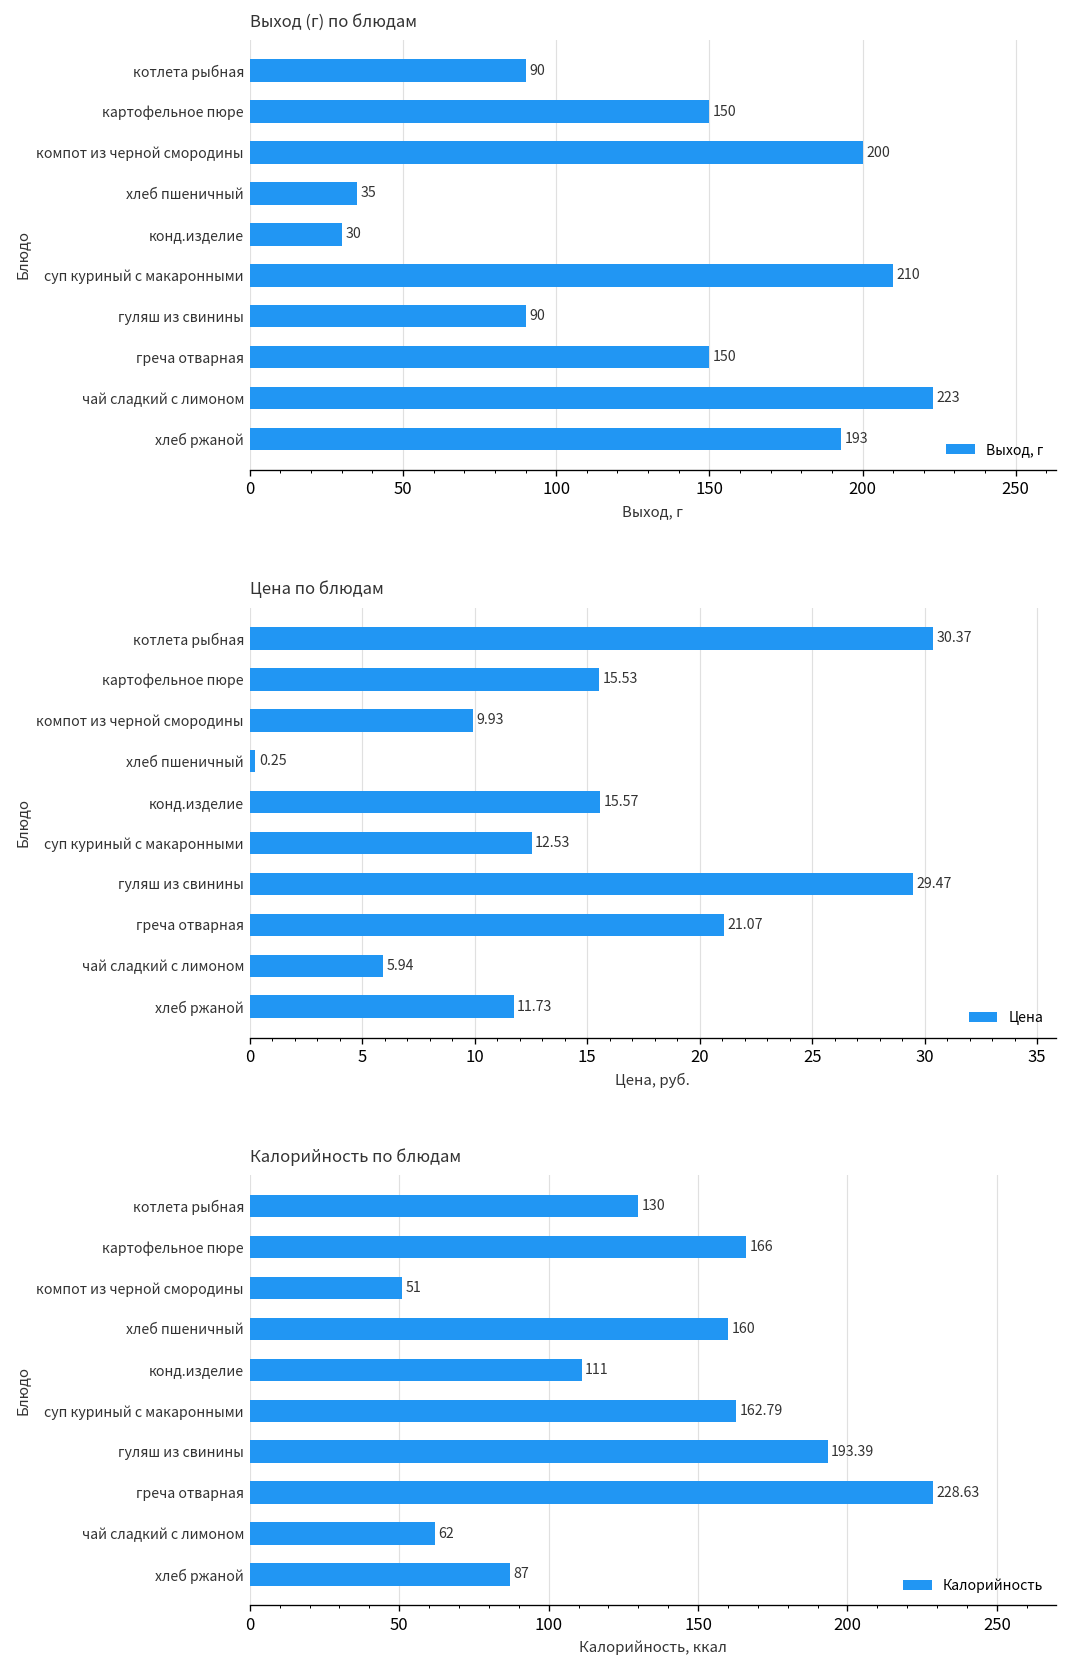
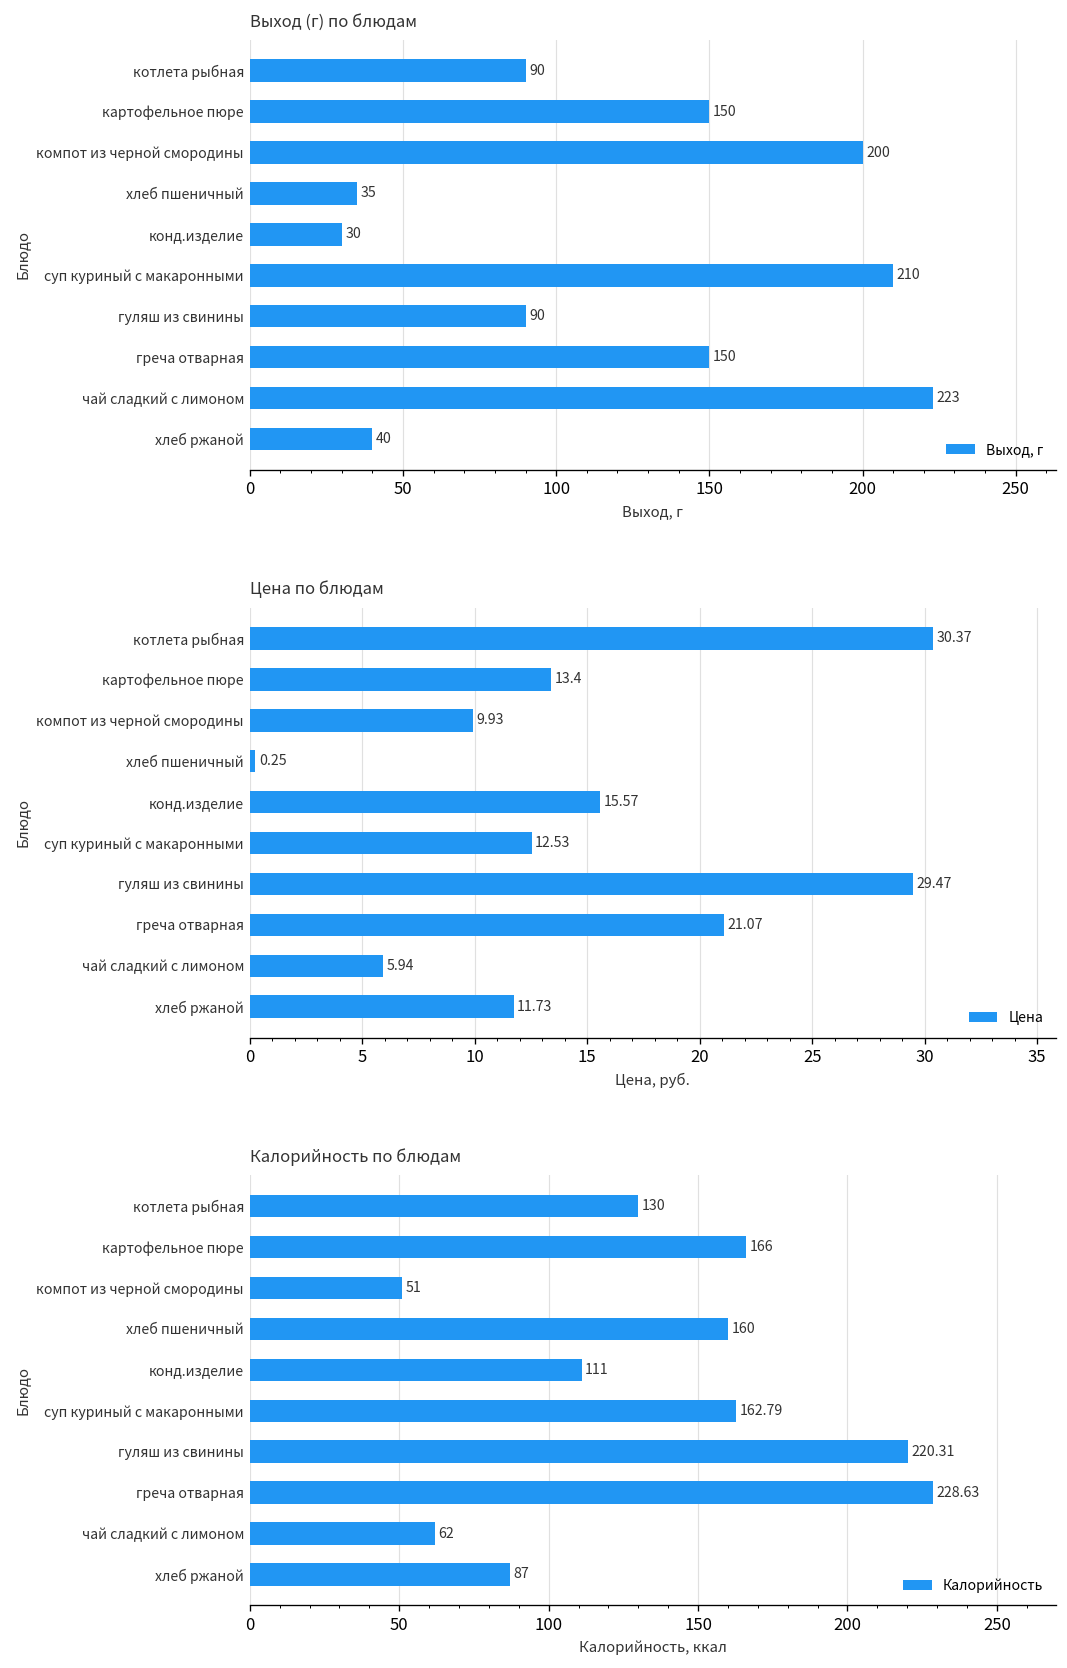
Выход (г) по блюдам, хлеб ржаной: 193 -> 40
Цена по блюдам, картофельное пюре: 15.53 -> 13.4
Калорийность по блюдам, гуляш из свинины: 193.39 -> 220.31
